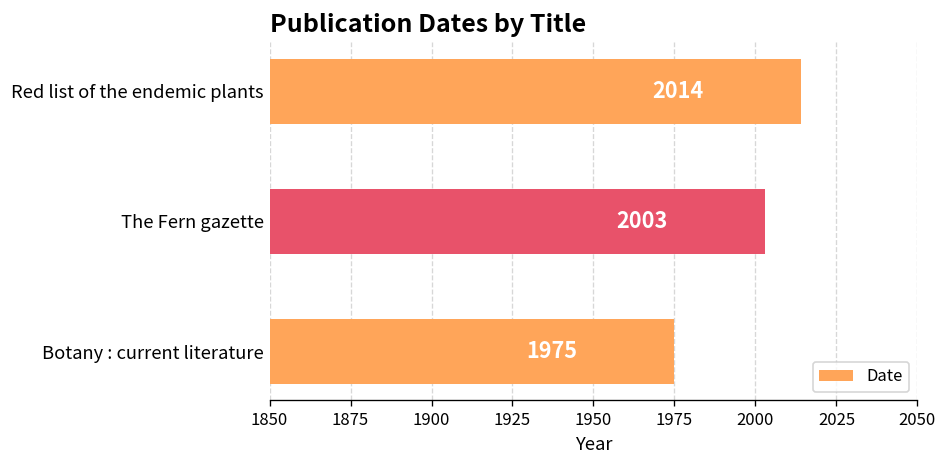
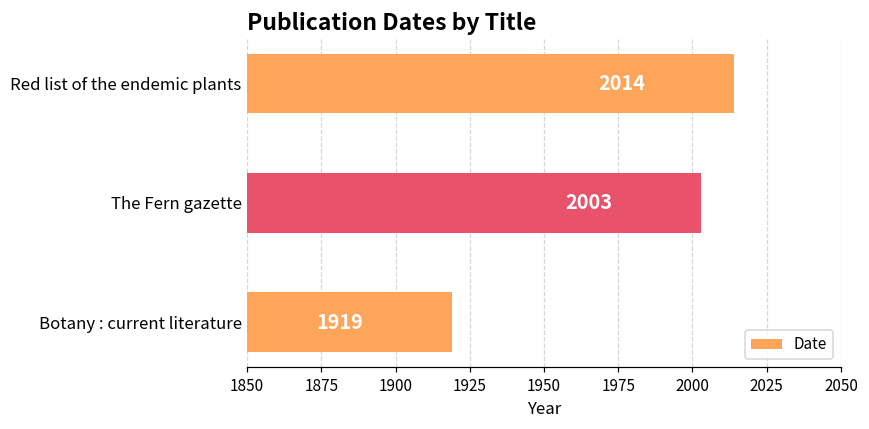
Botany : current literature: 1975 -> 1919
